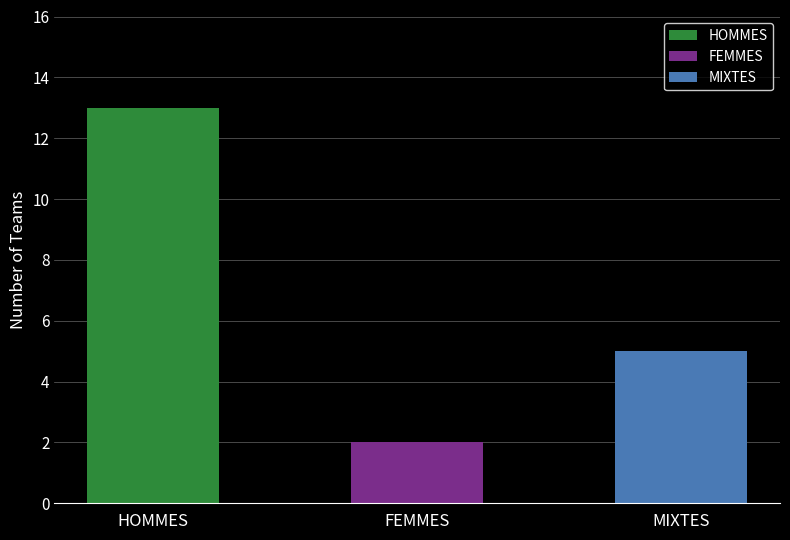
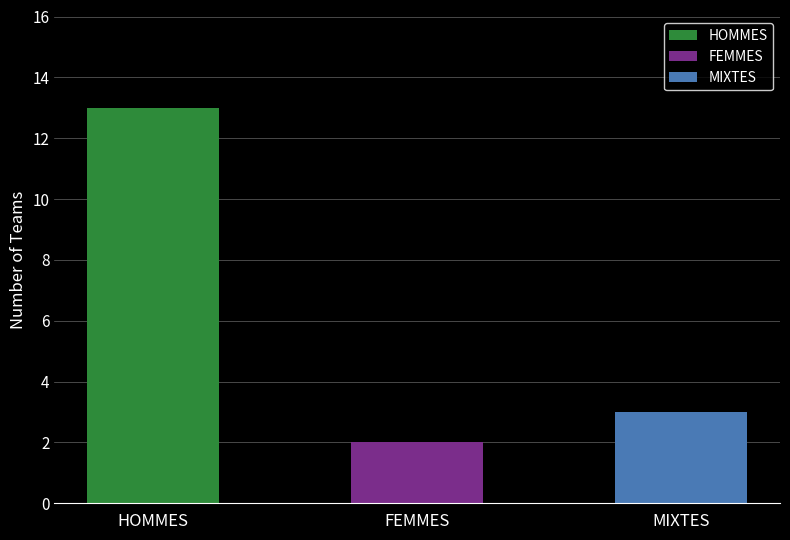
MIXTES: 5 -> 3
